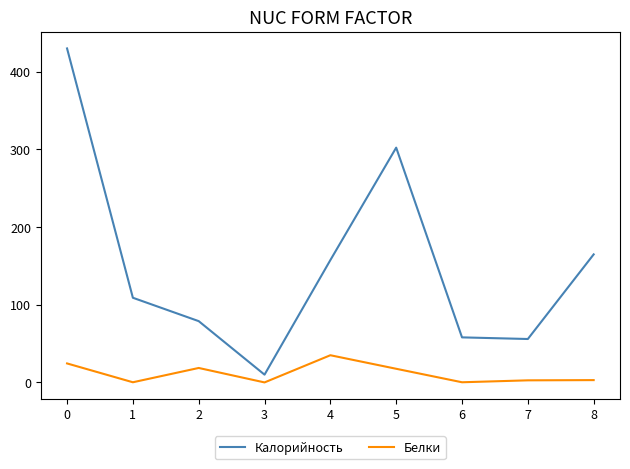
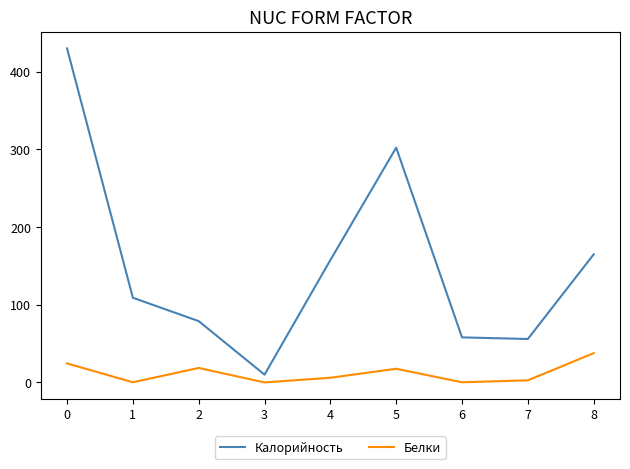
Белки, 4: 40 -> 10
Белки, 8: 0 -> 40
